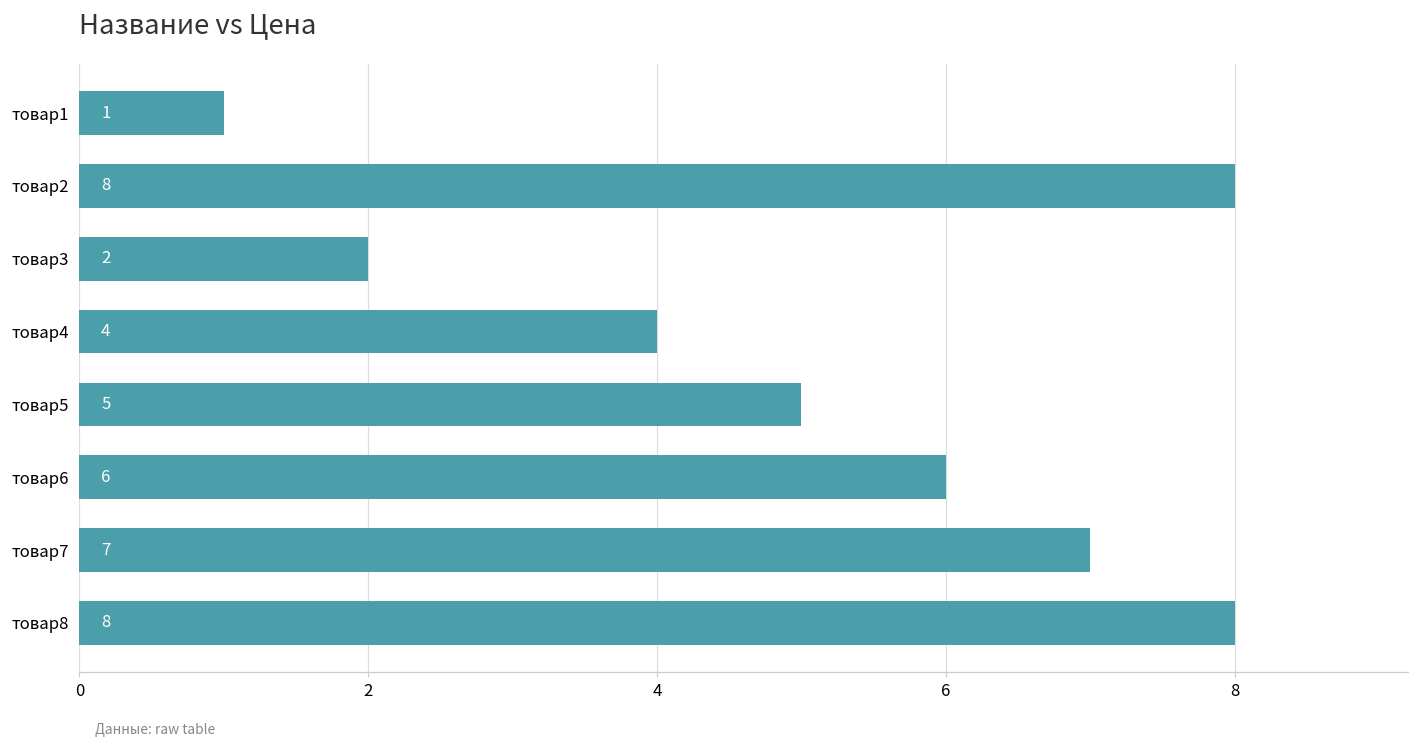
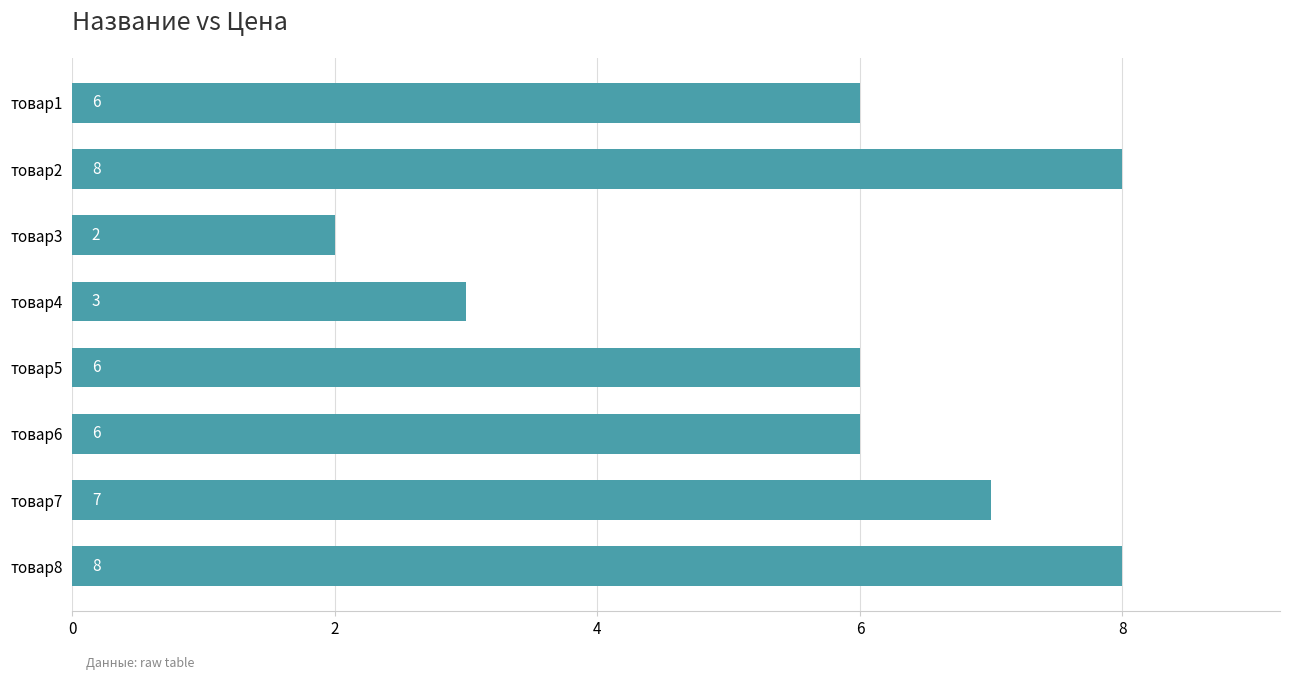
товар1: 1 -> 6
товар4: 4 -> 3
товар5: 5 -> 6
